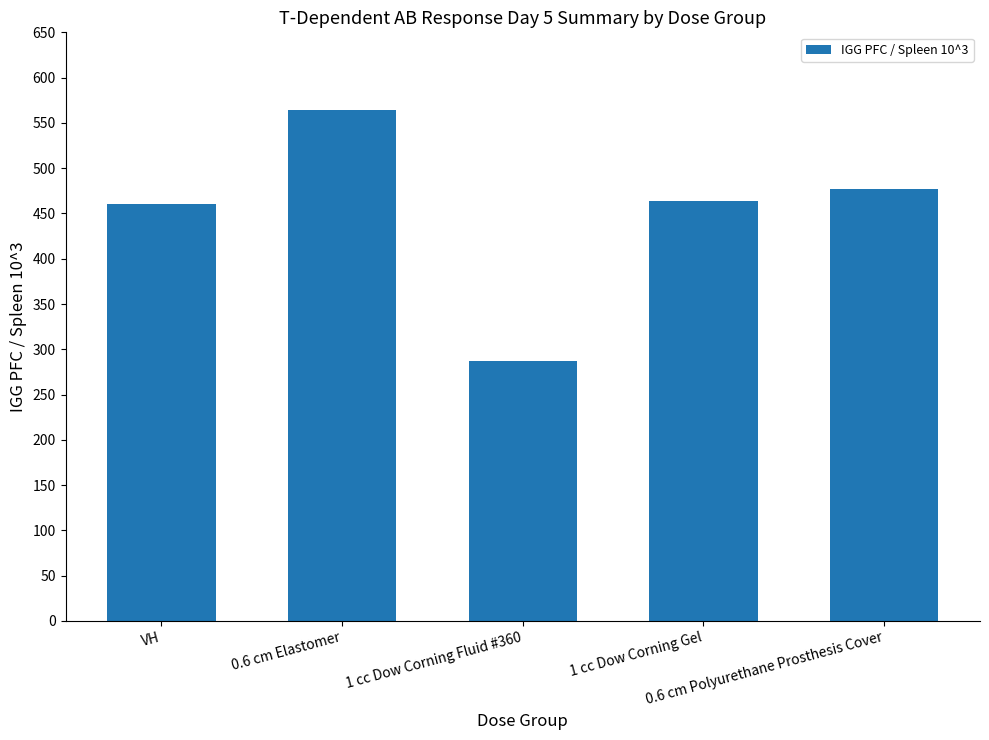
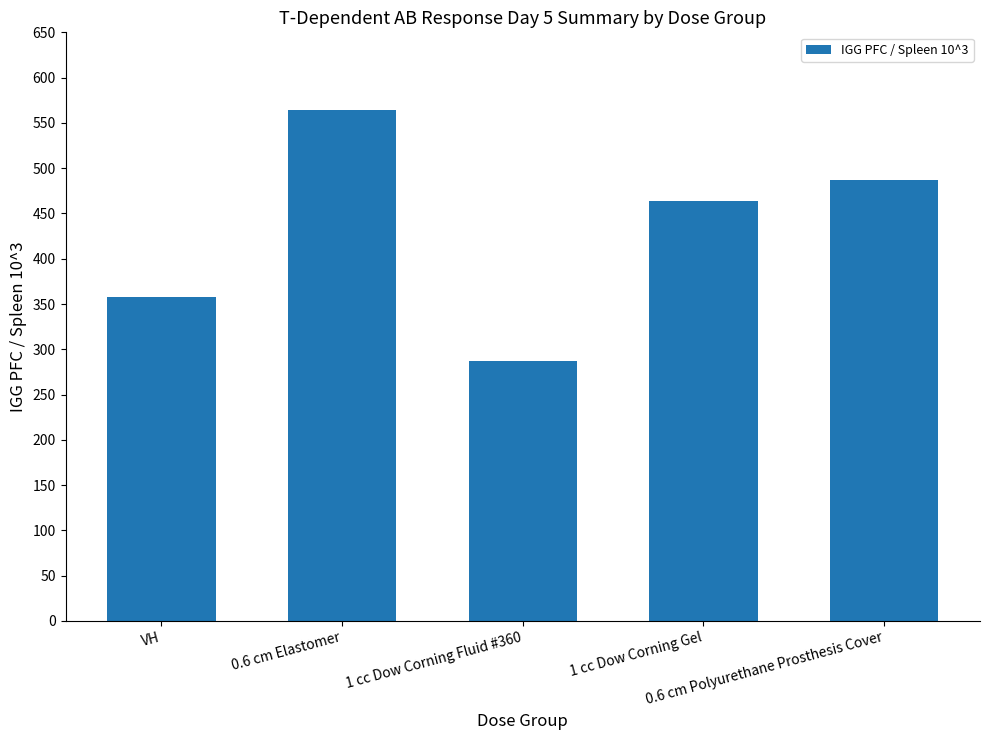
VH: 460 -> 360
0.6 cm Polyurethane Prosthesis Cover: 480 -> 490
